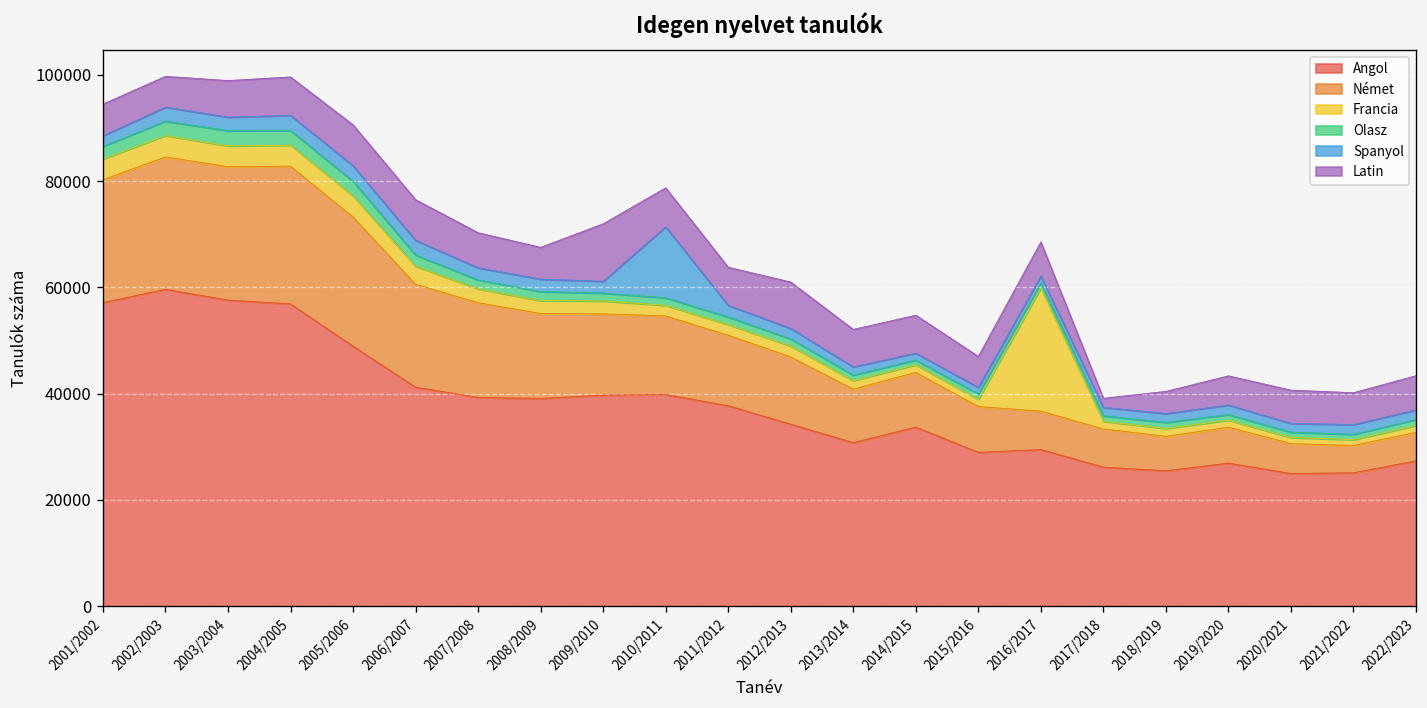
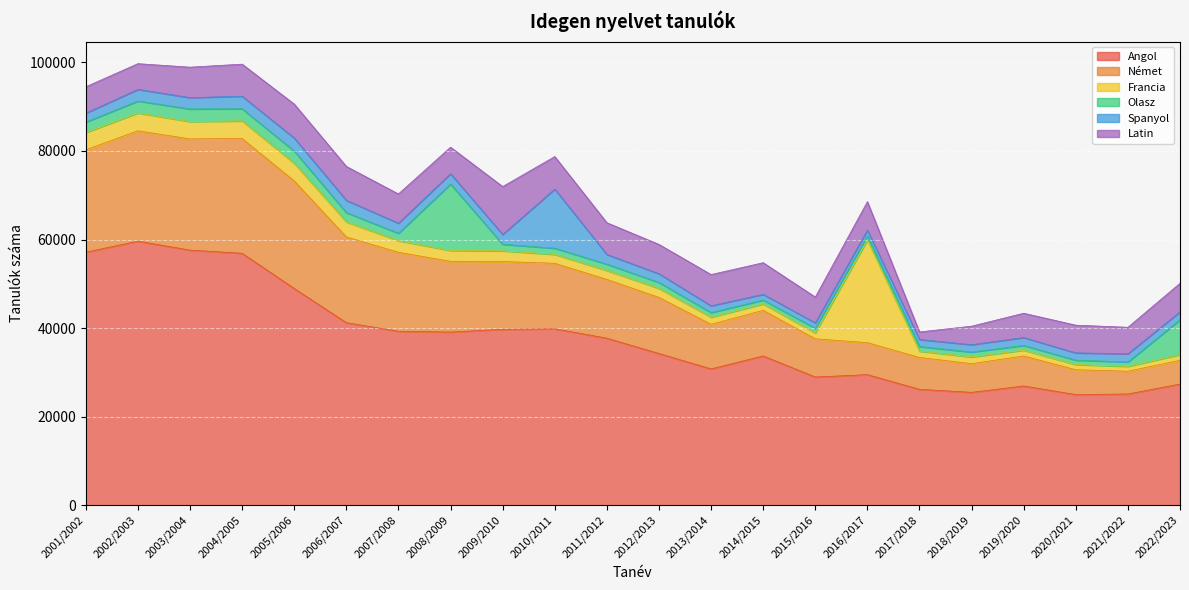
Olasz, 2008/2009: 2000 -> 15000
Latin, 2012/2013: 9000 -> 7000
Olasz, 2022/2023: 1000 -> 8000
